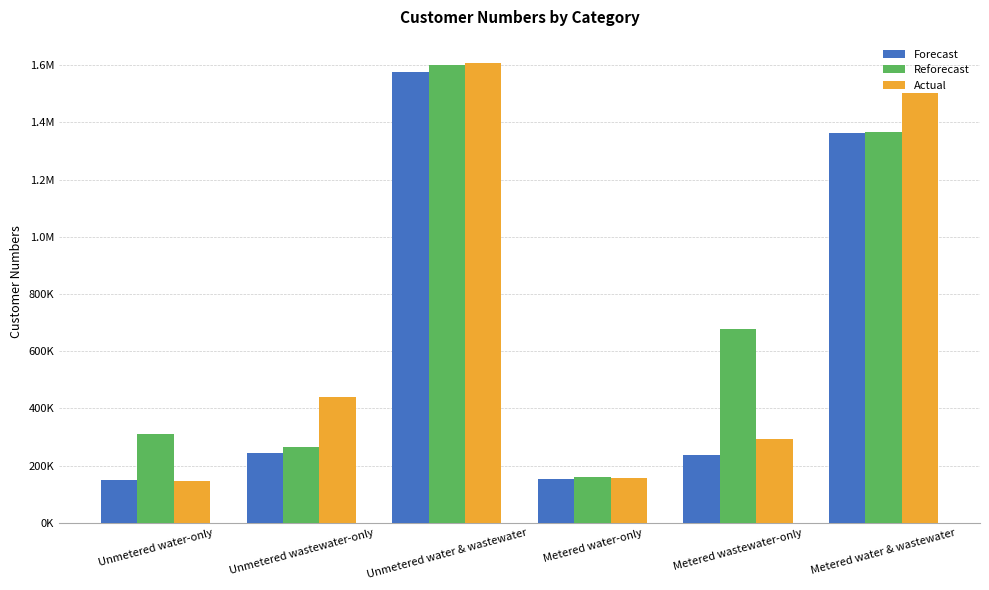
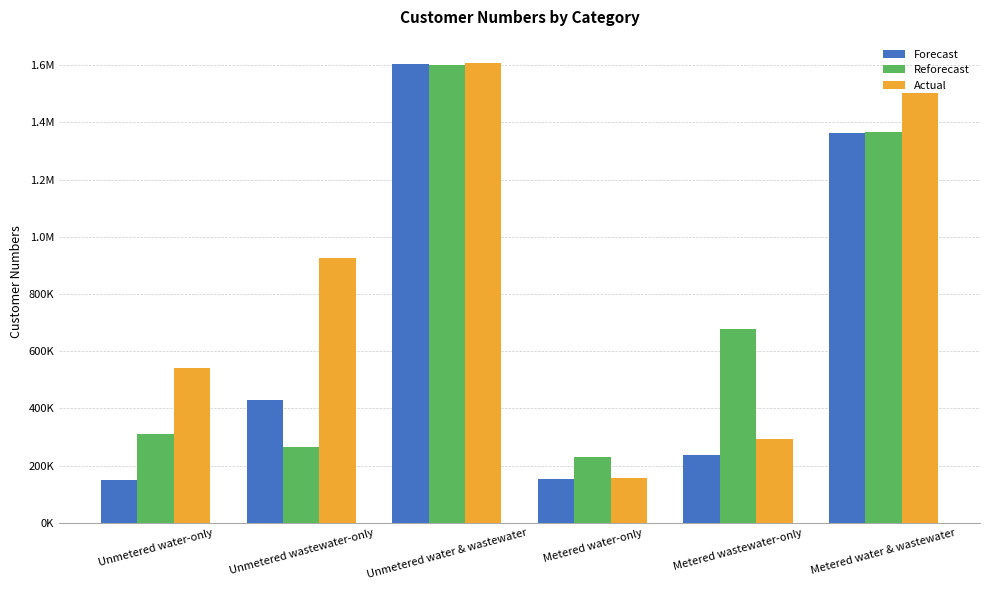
Actual, Unmetered water-only: 150000 -> 540000
Forecast, Unmetered wastewater-only: 240000 -> 430000
Actual, Unmetered wastewater-only: 440000 -> 930000
Forecast, Unmetered water & wastewater: 1570000 -> 1600000
Reforecast, Metered water-only: 160000 -> 230000
